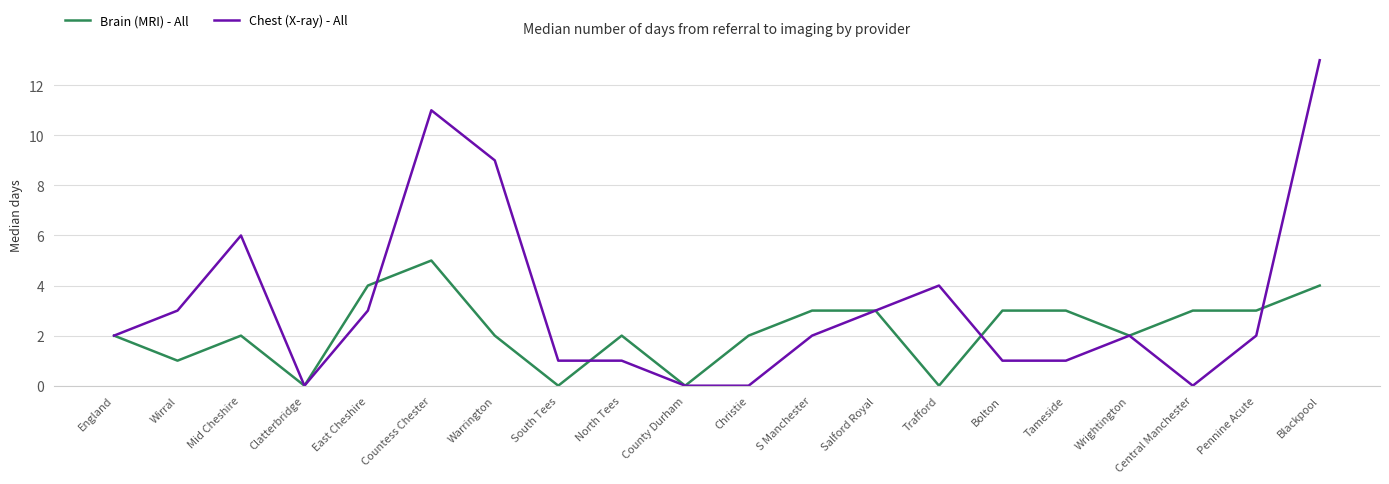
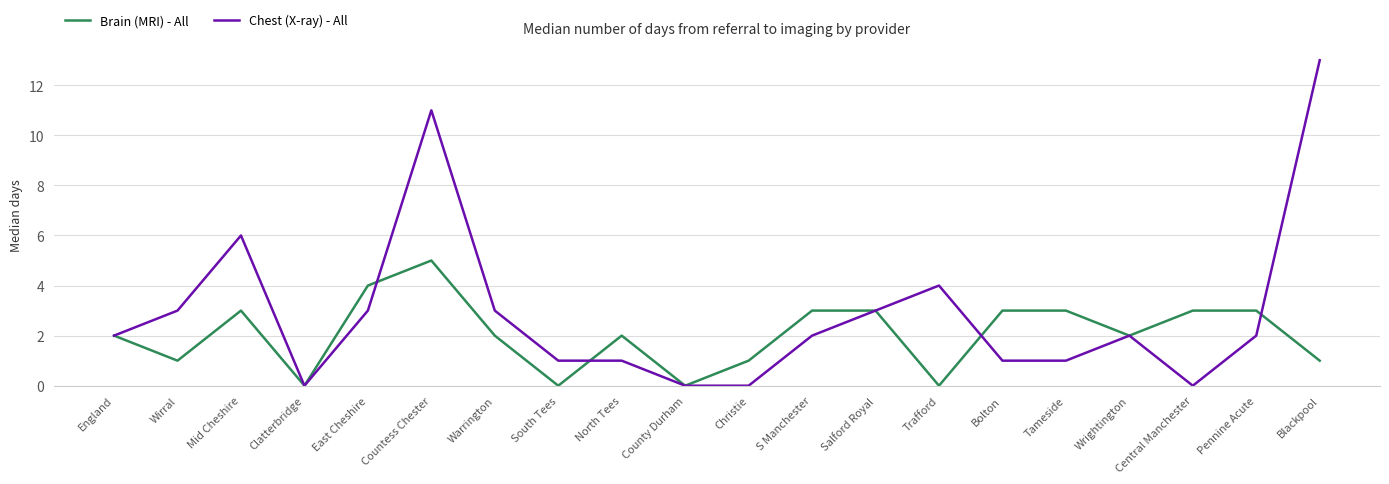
Brain (MRI) - All, Mid Cheshire: 2 -> 3
Chest (X-ray) - All, Warrington: 9 -> 3
Brain (MRI) - All, Christie: 2 -> 1
Brain (MRI) - All, Blackpool: 4 -> 1
